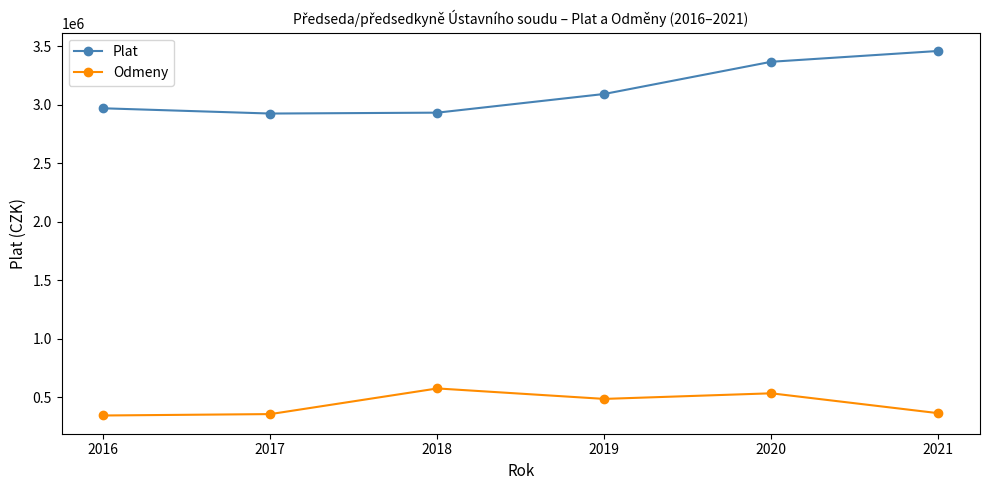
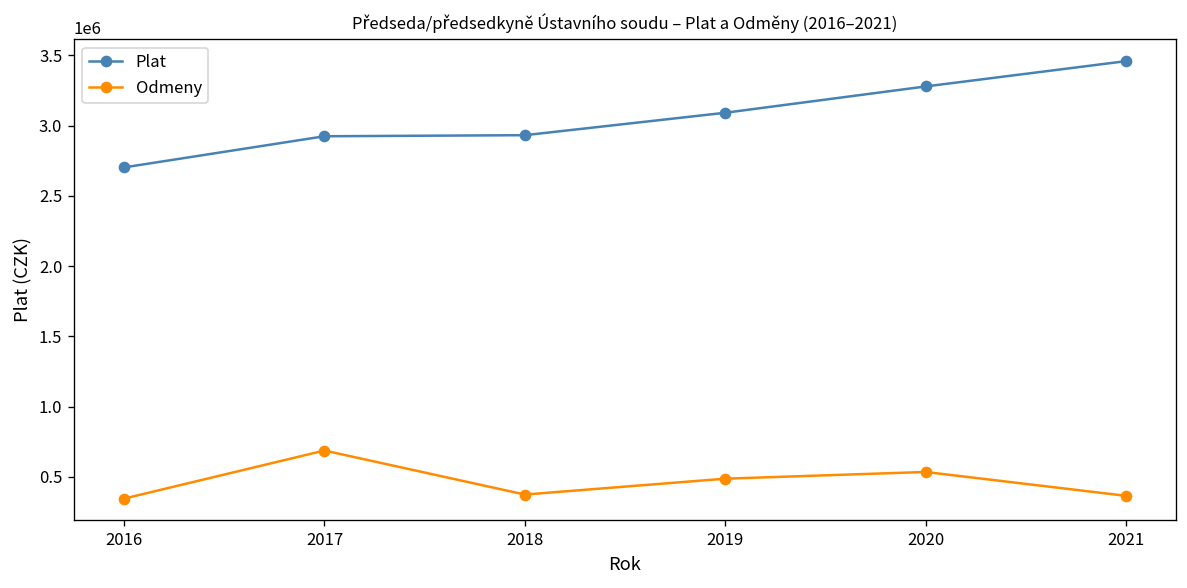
Plat, 2016: 2970000 -> 2700000
Odmeny, 2017: 360000 -> 690000
Odmeny, 2018: 580000 -> 370000
Plat, 2020: 3370000 -> 3280000
